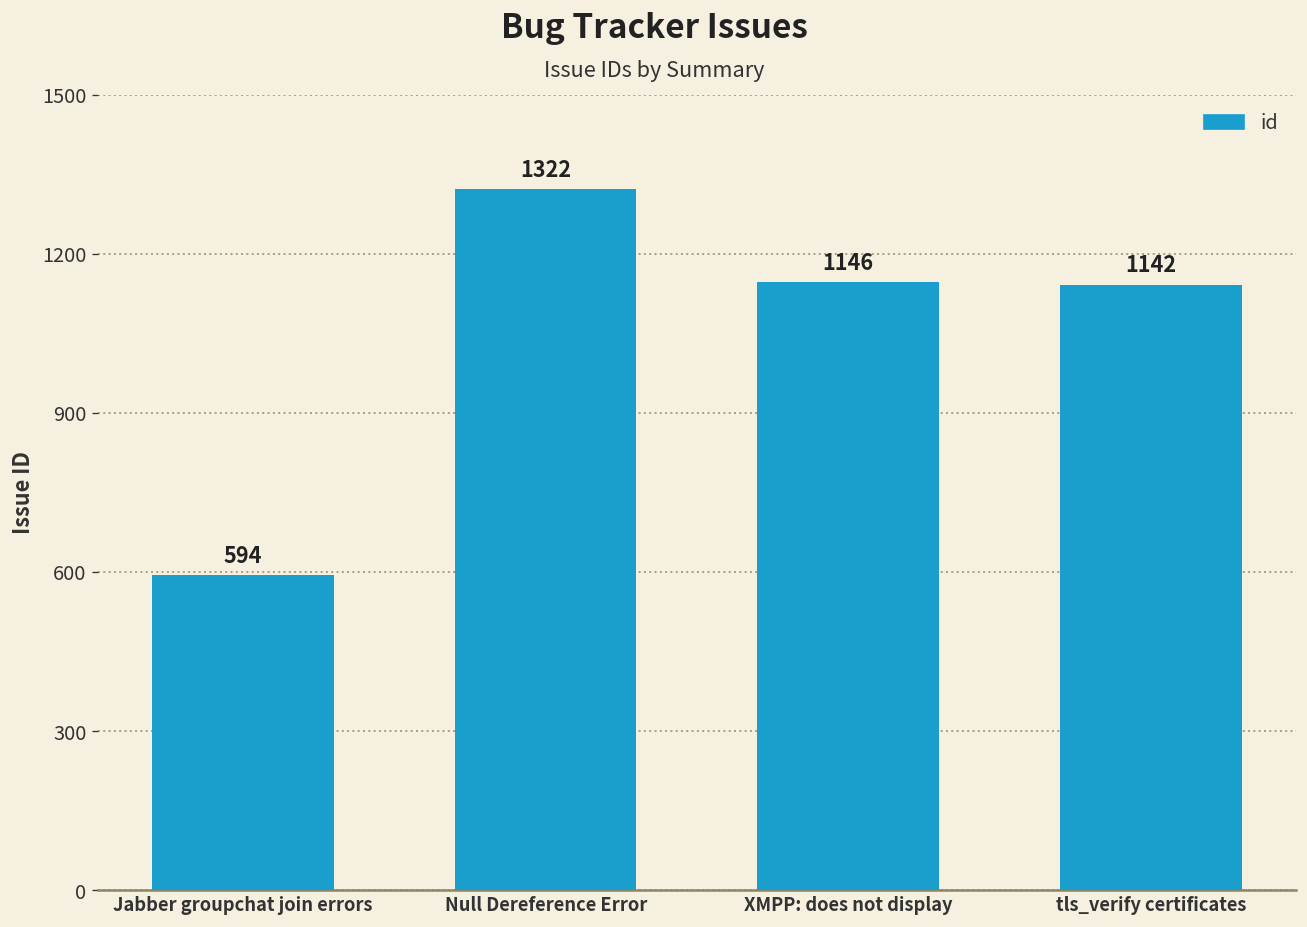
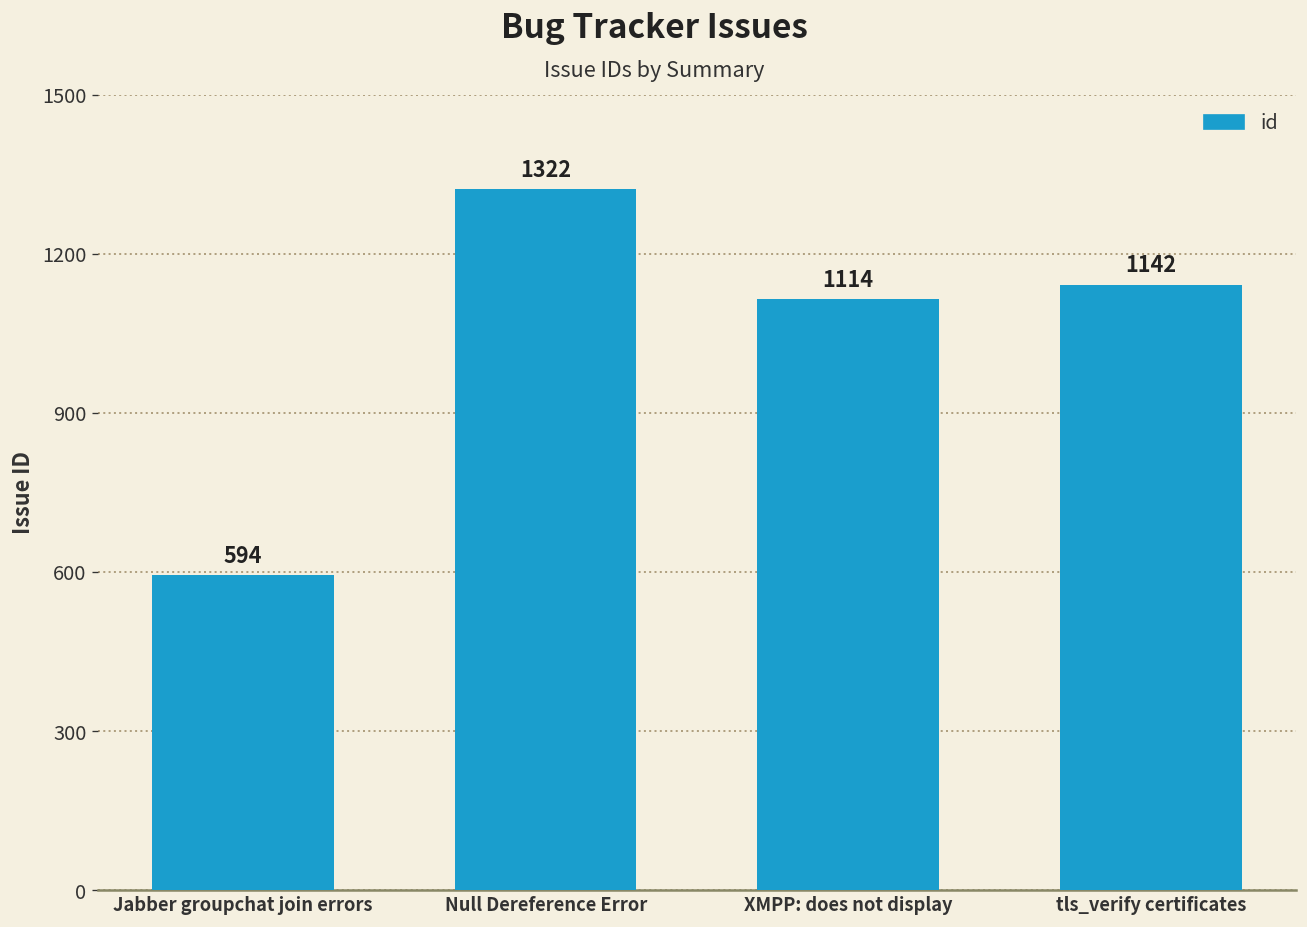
XMPP: does not display: 1146 -> 1114
